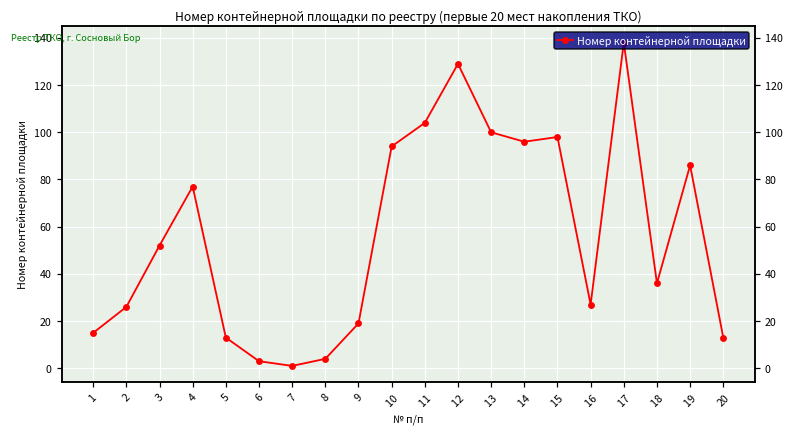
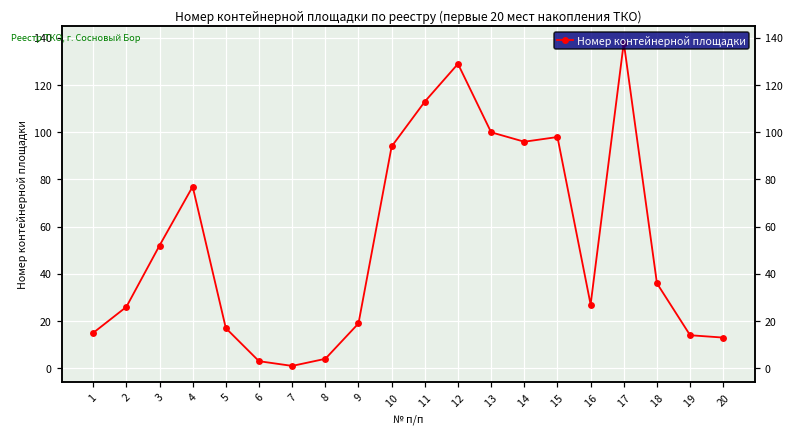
5: 13 -> 17
11: 104 -> 113
19: 86 -> 14
